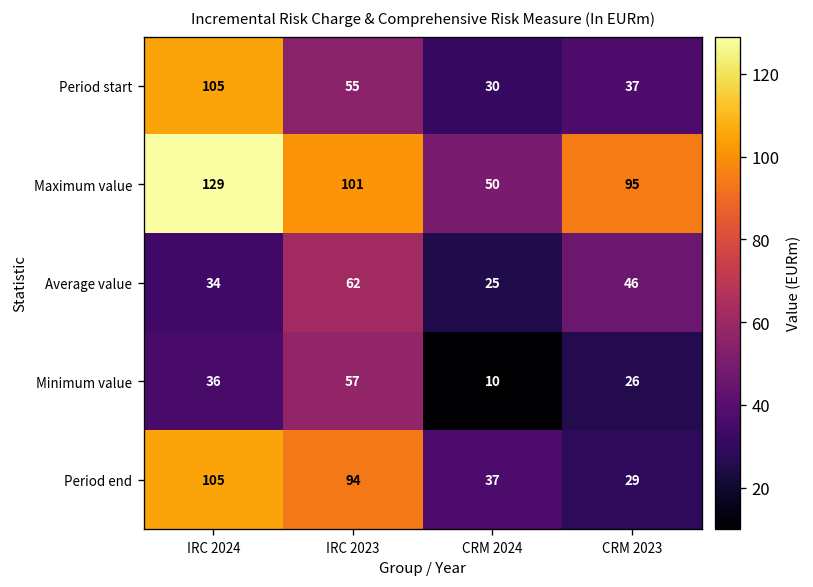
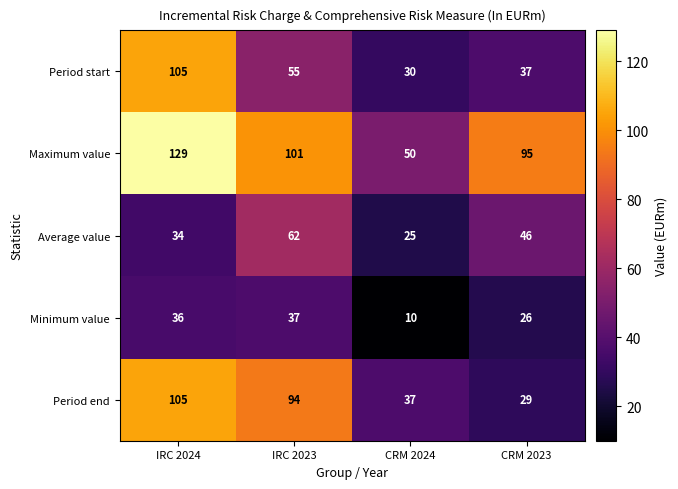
Minimum value, IRC 2023: 57 -> 37
